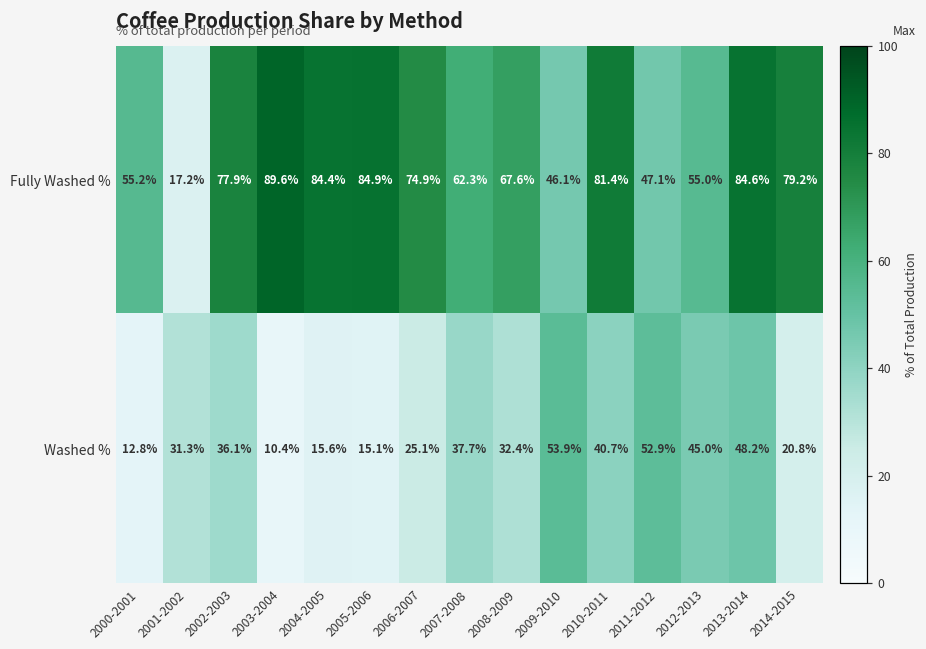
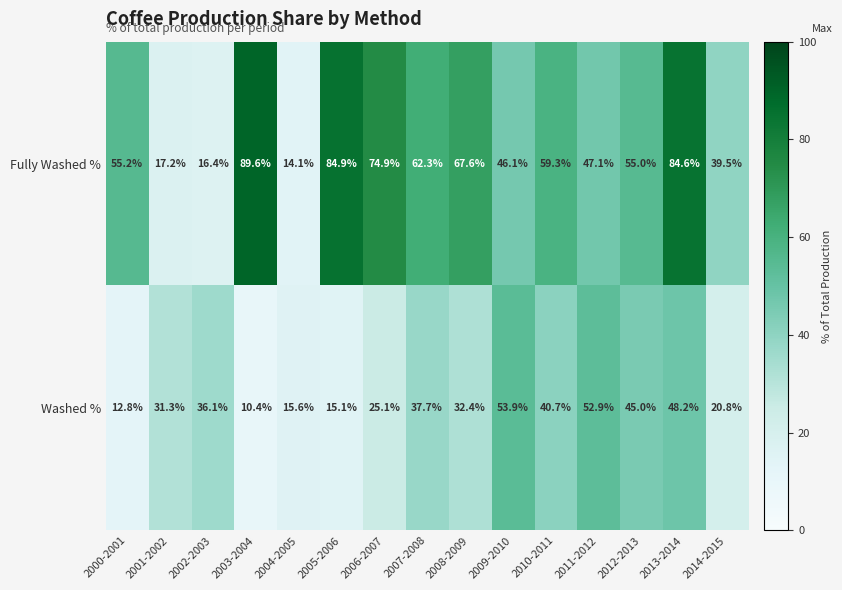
Fully Washed %, 2002-2003: 77.9% -> 16.4%
Fully Washed %, 2004-2005: 84.4% -> 14.1%
Fully Washed %, 2010-2011: 81.4% -> 59.3%
Fully Washed %, 2014-2015: 79.2% -> 39.5%
